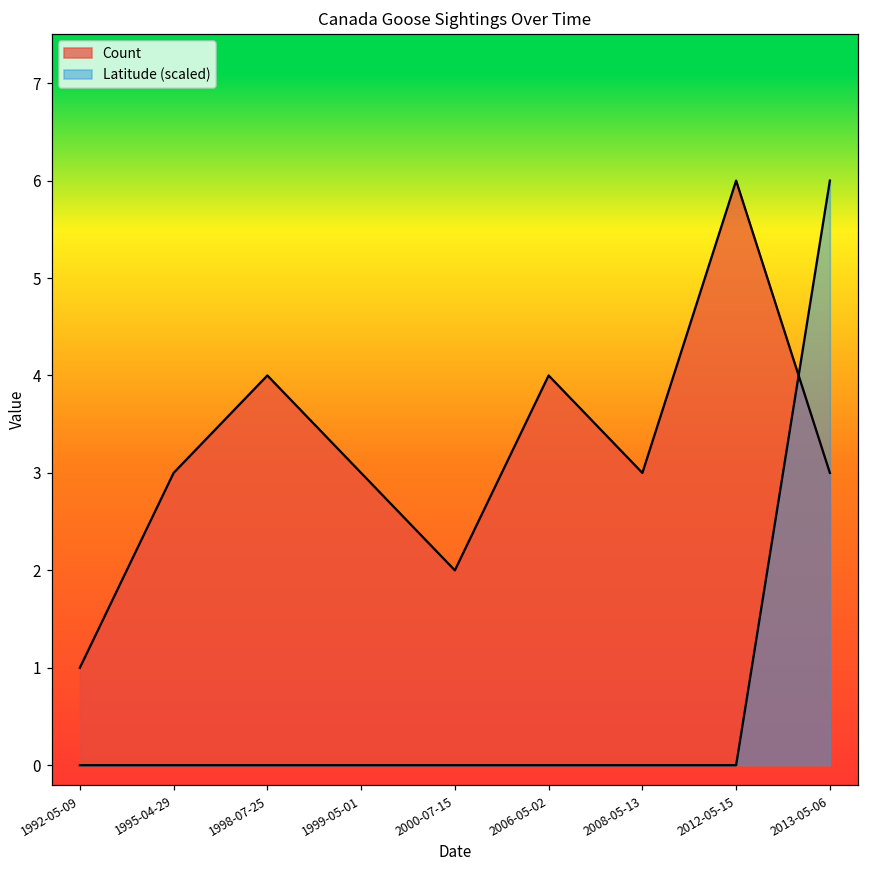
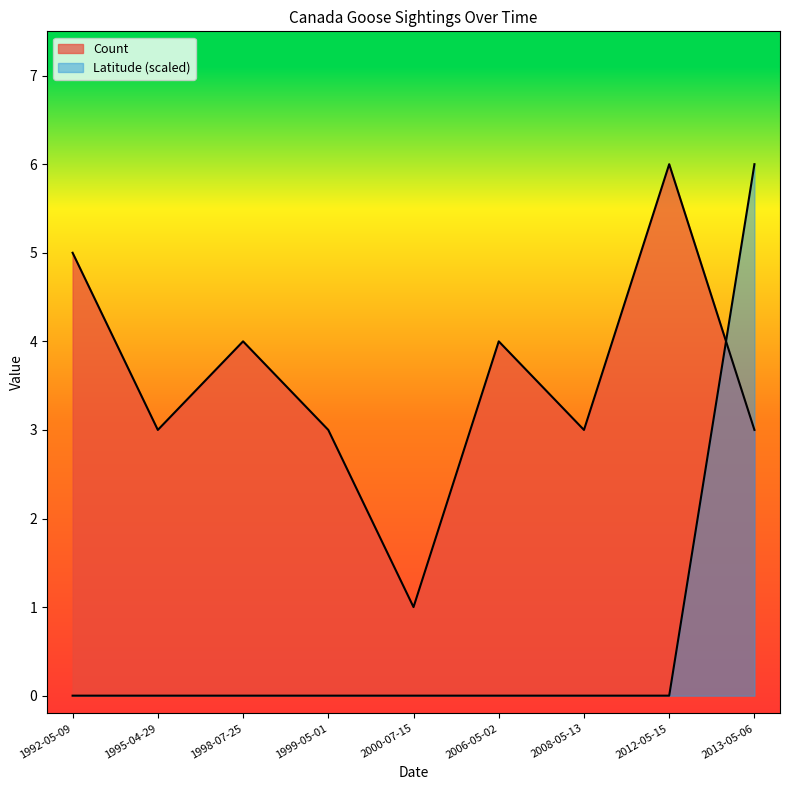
Count, 1992-05-09: 1 -> 5
Count, 2000-07-15: 2 -> 1
